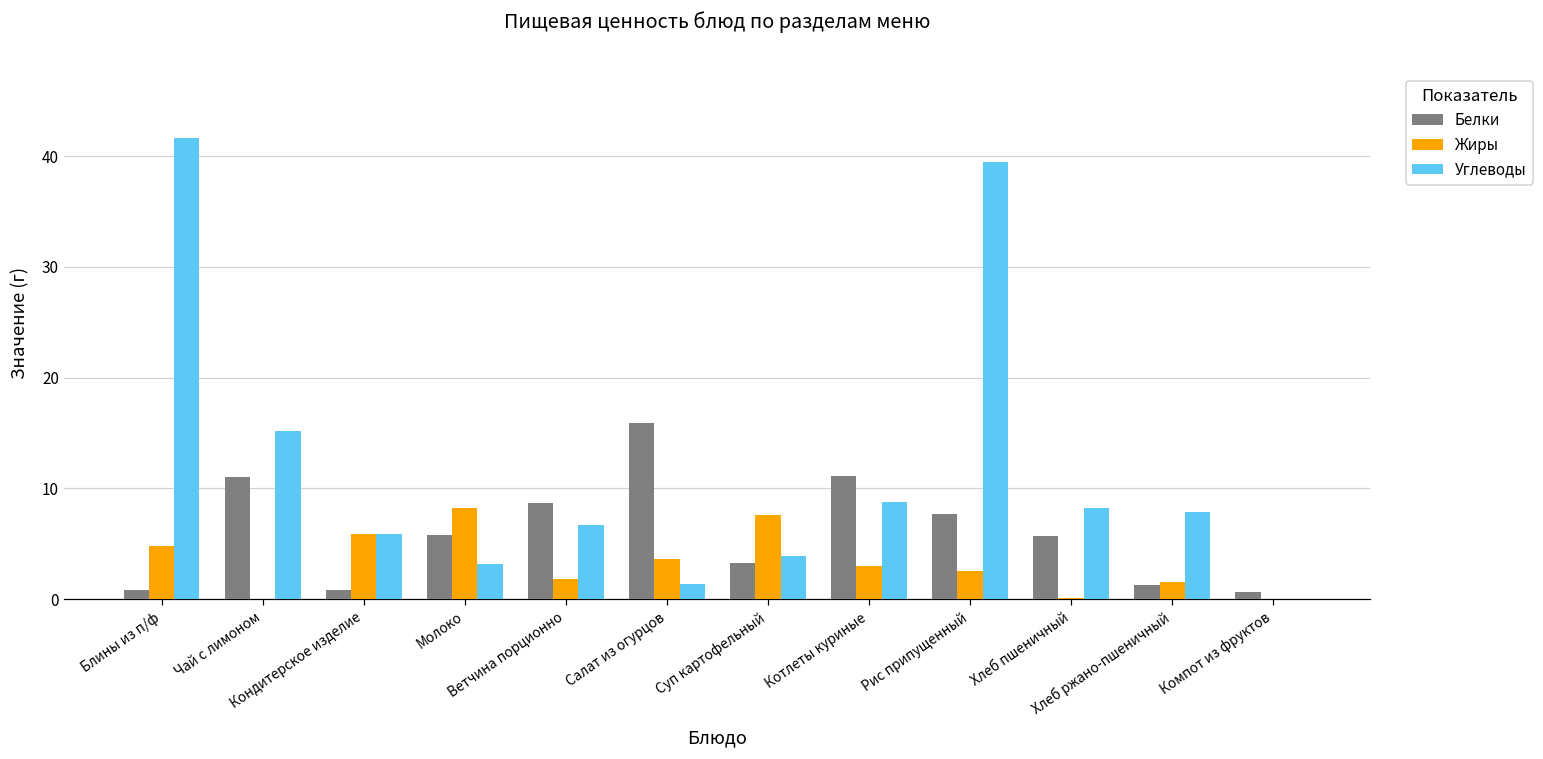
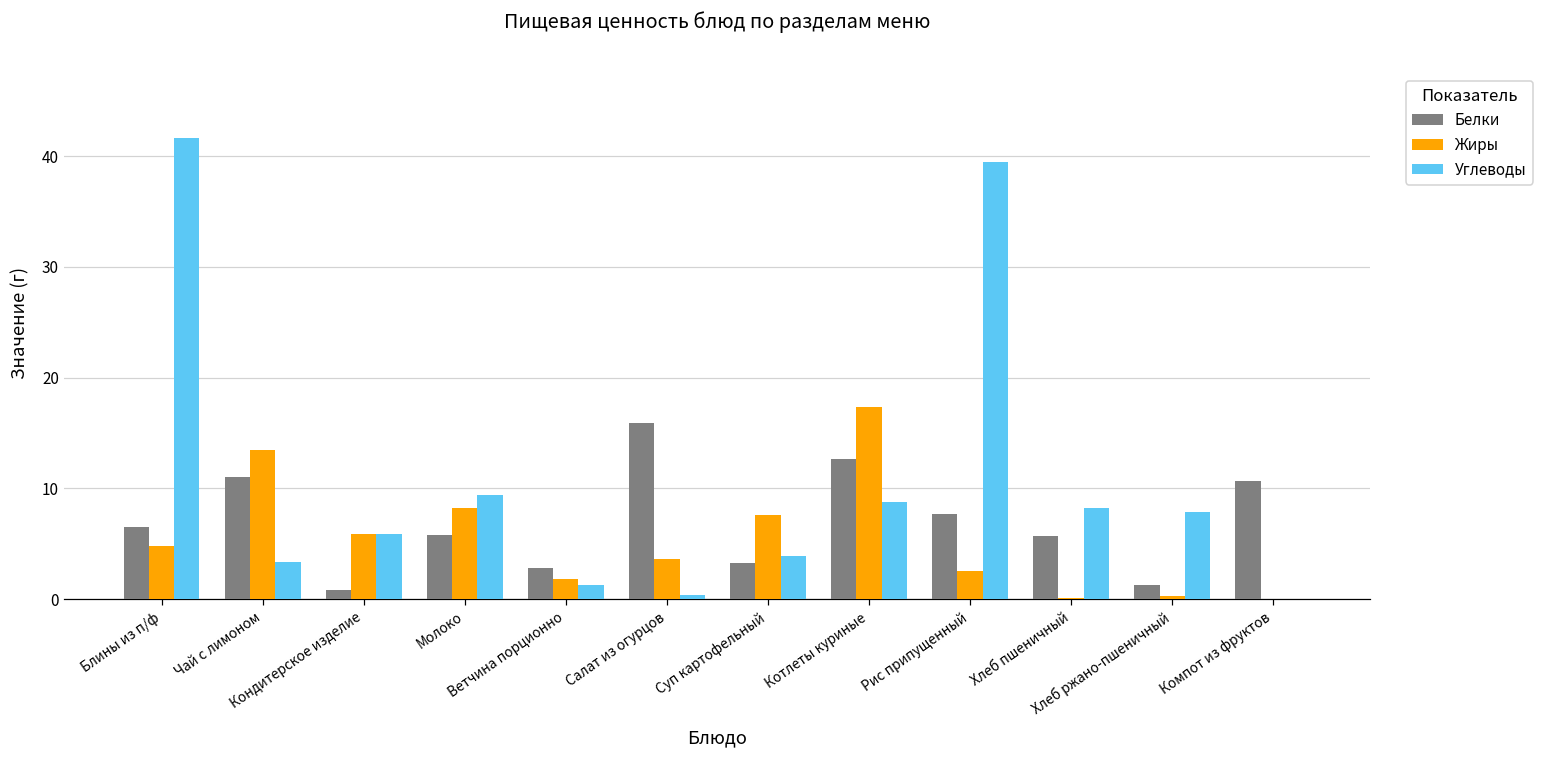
Белки, Блины из п/ф: 0.8 -> 6.5
Жиры, Чай с лимоном: 0.0 -> 13.5
Углеводы, Чай с лимоном: 15.2 -> 3.4
Углеводы, Молоко: 3.2 -> 9.4
Белки, Ветчина порционно: 8.7 -> 2.8
Углеводы, Ветчина порционно: 6.7 -> 1.3
Углеводы, Салат из огурцов: 1.4 -> 0.4
Белки, Котлеты куриные: 11.2 -> 12.7
Жиры, Котлеты куриные: 3.0 -> 17.4
Жиры, Хлеб ржано-пшеничный: 1.5 -> 0.3
Белки, Компот из фруктов: 0.7 -> 10.7
